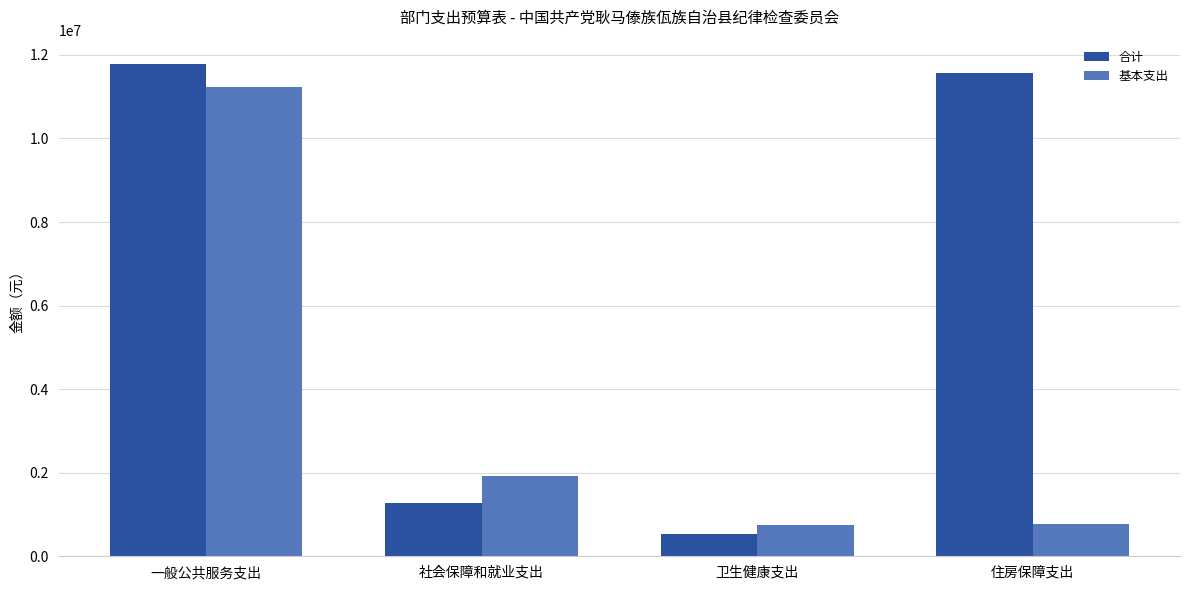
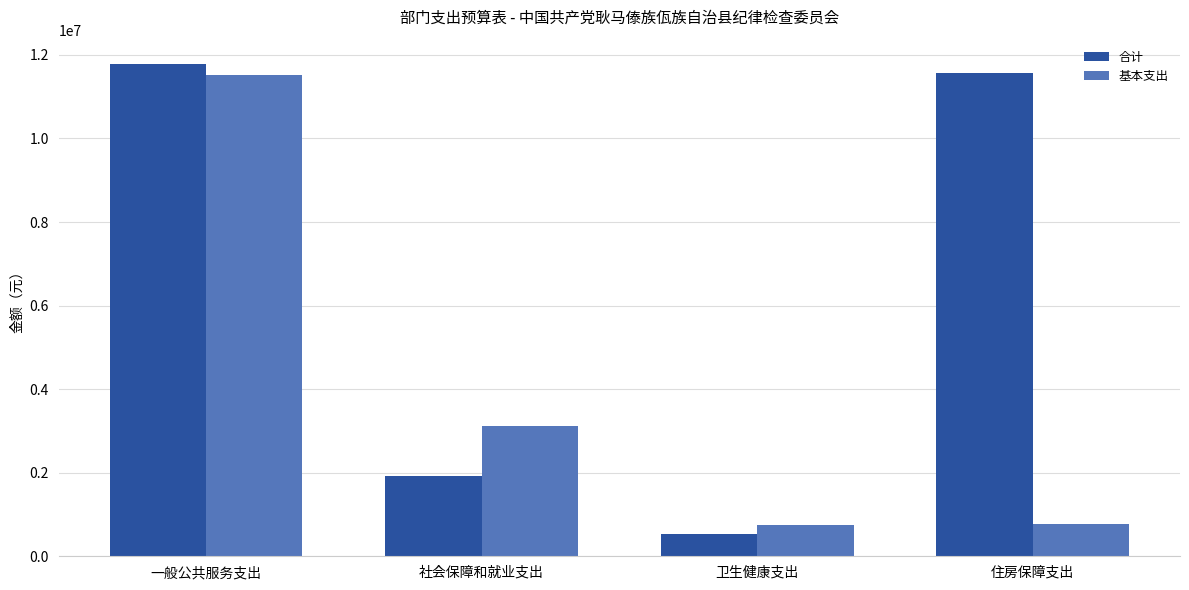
基本支出, 一般公共服务支出: 11200000 -> 11500000
合计, 社会保障和就业支出: 1300000 -> 1900000
基本支出, 社会保障和就业支出: 1900000 -> 3100000
